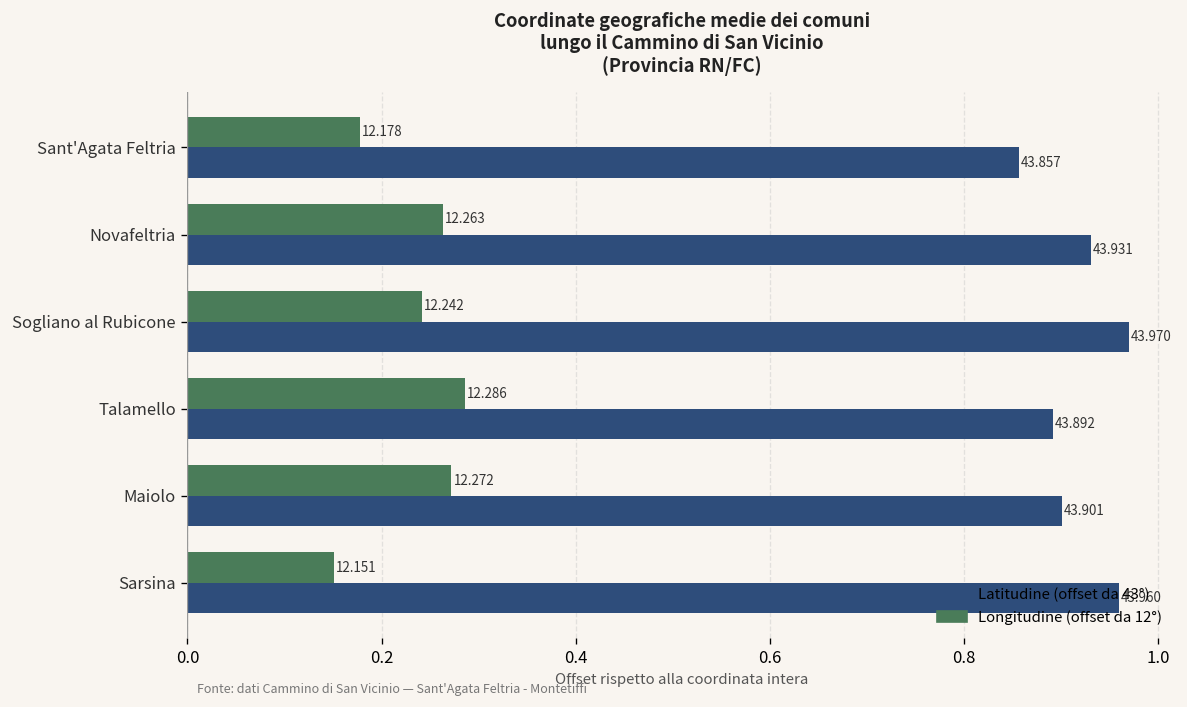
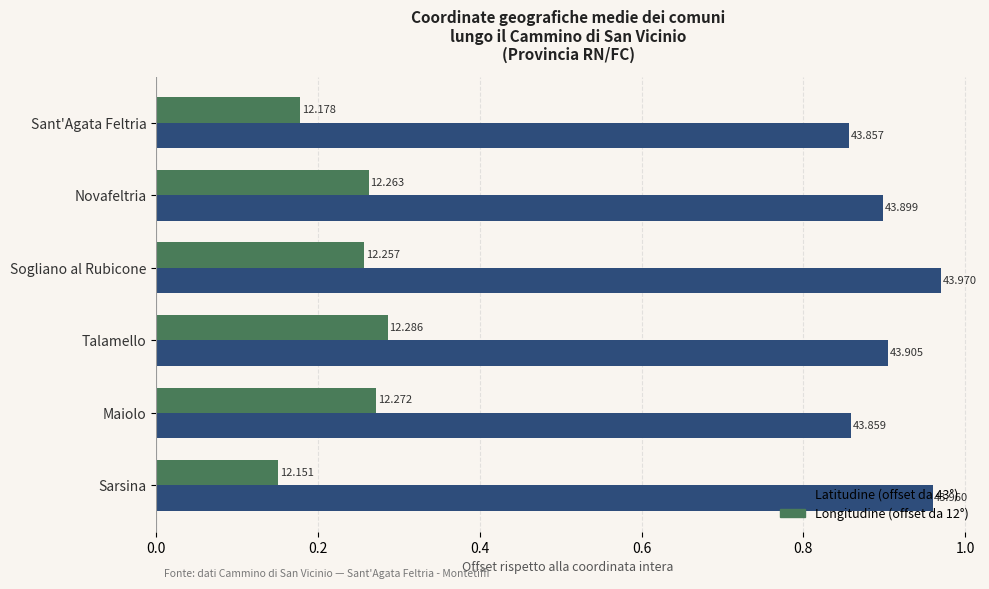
Latitudine (offset da 43°), Novafeltria: 43.931 -> 43.899
Longitudine (offset da 12°), Sogliano al Rubicone: 12.242 -> 12.257
Latitudine (offset da 43°), Talamello: 43.892 -> 43.905
Latitudine (offset da 43°), Maiolo: 43.901 -> 43.859
